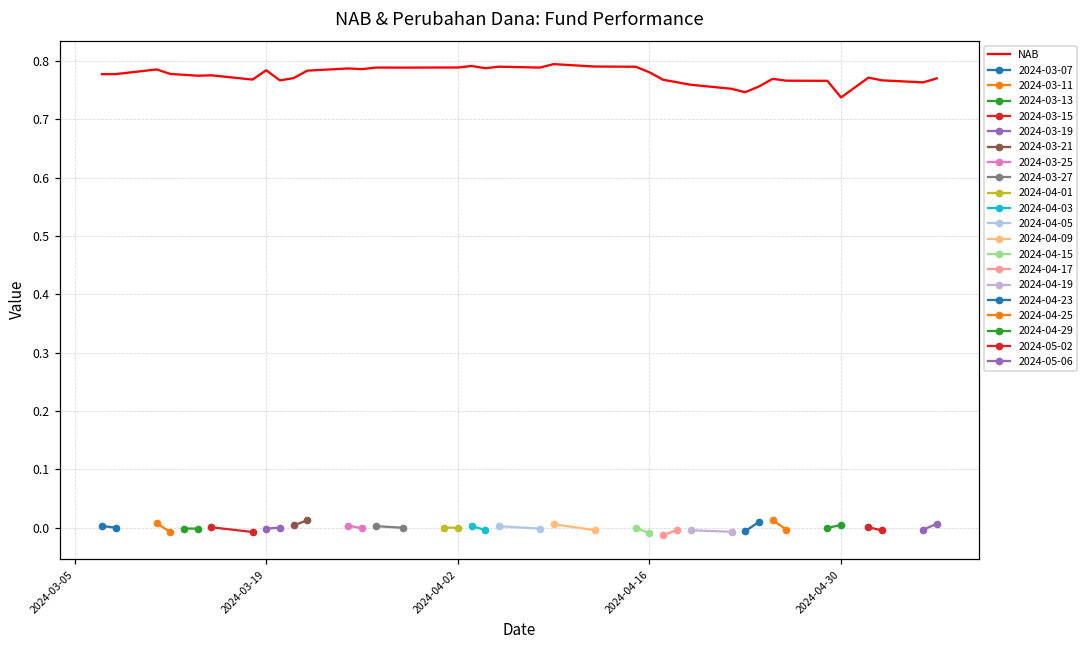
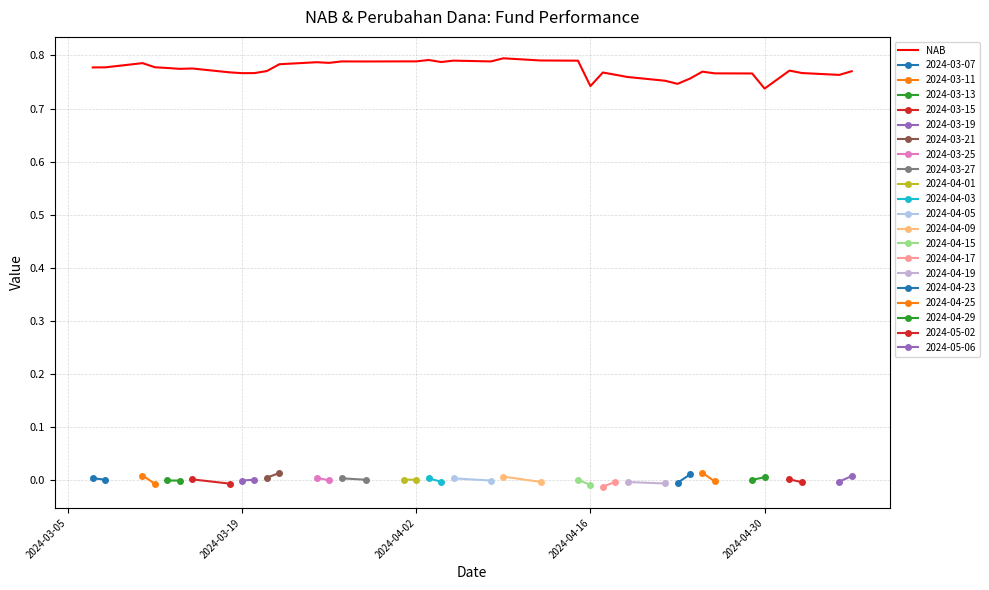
NAB, 2024-03-19: 0.78 -> 0.77
NAB, 2024-04-16: 0.78 -> 0.74
